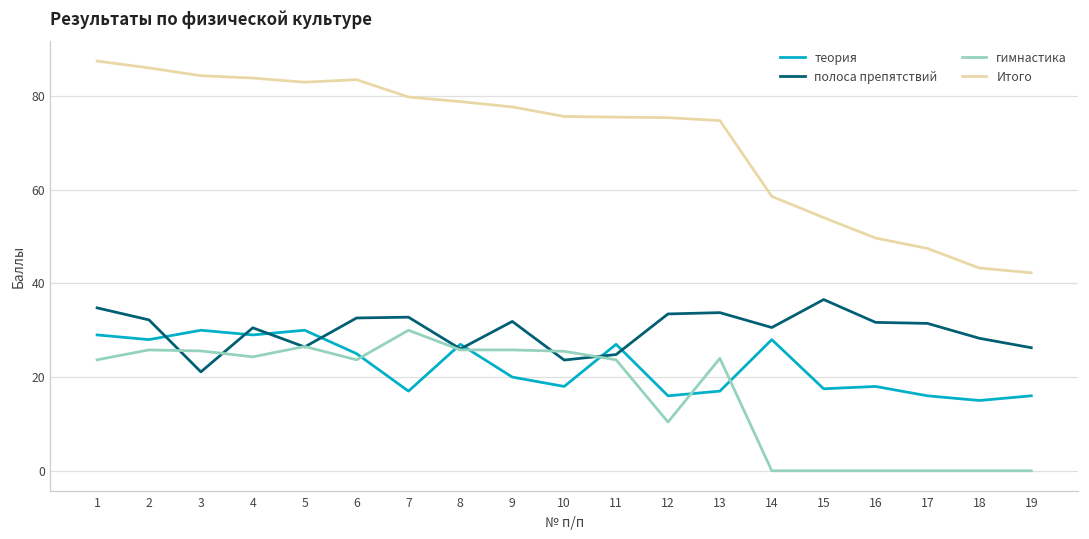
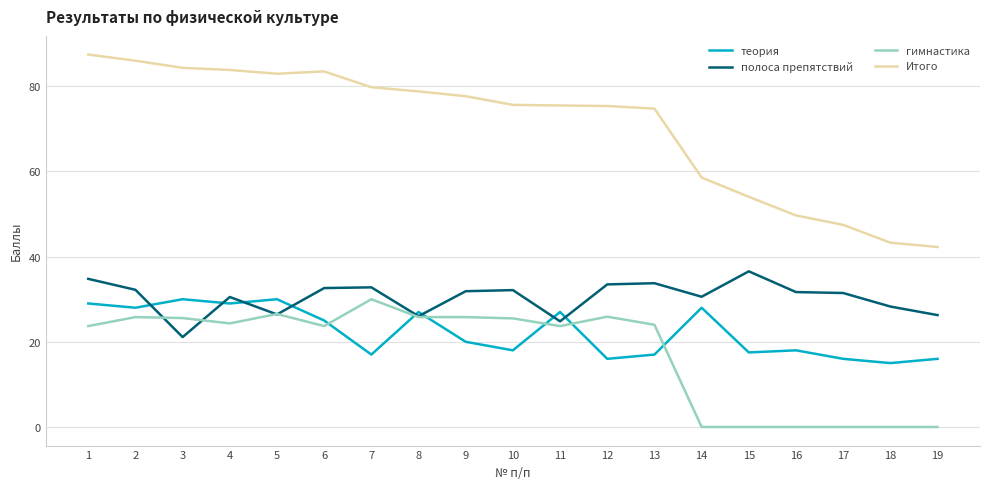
полоса препятствий, 10: 24 -> 32
гимнастика, 12: 10 -> 26
